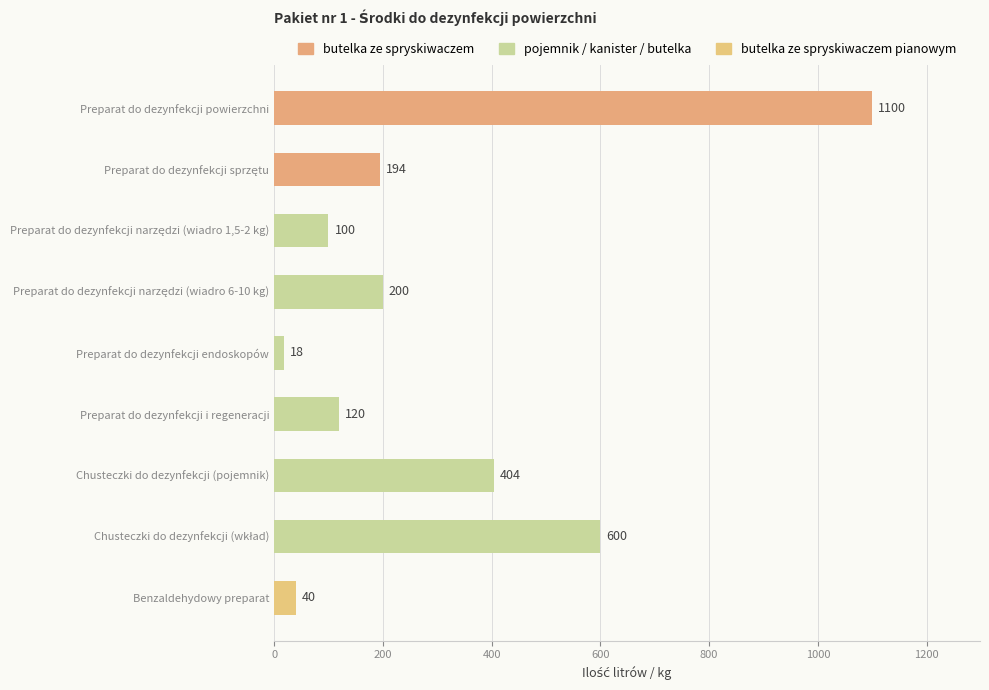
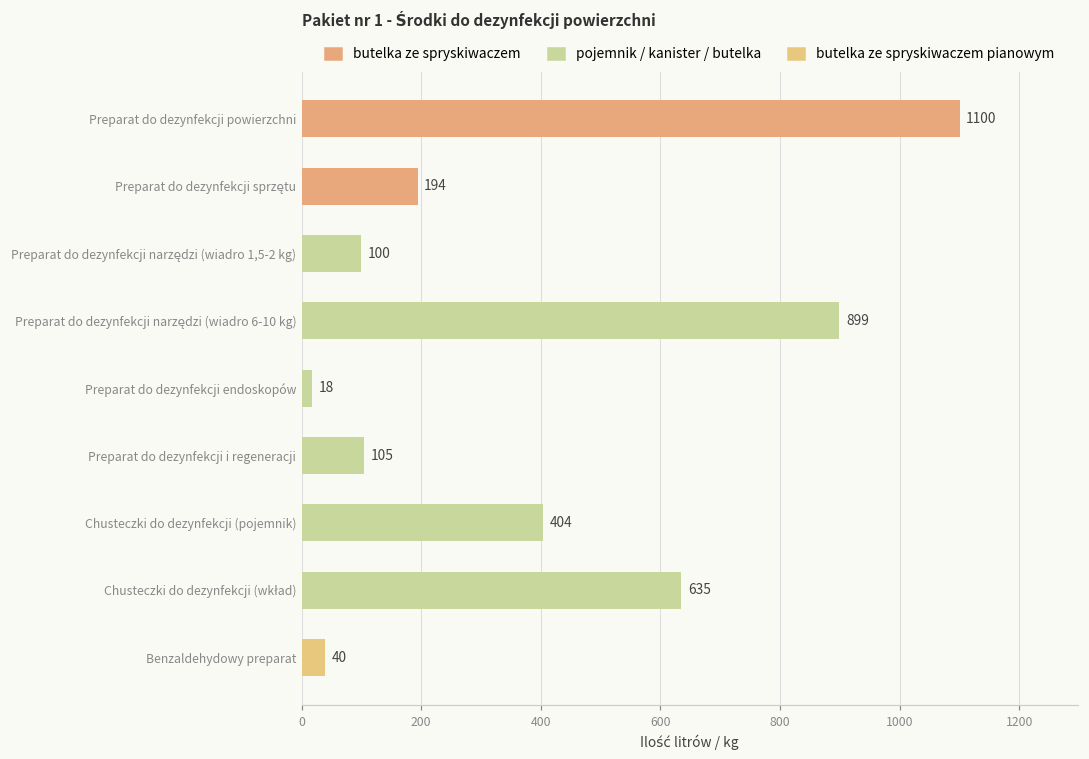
Preparat do dezynfekcji narzędzi (wiadro 6-10 kg): 200 -> 899
Preparat do dezynfekcji i regeneracji: 120 -> 105
Chusteczki do dezynfekcji (wkład): 600 -> 635
